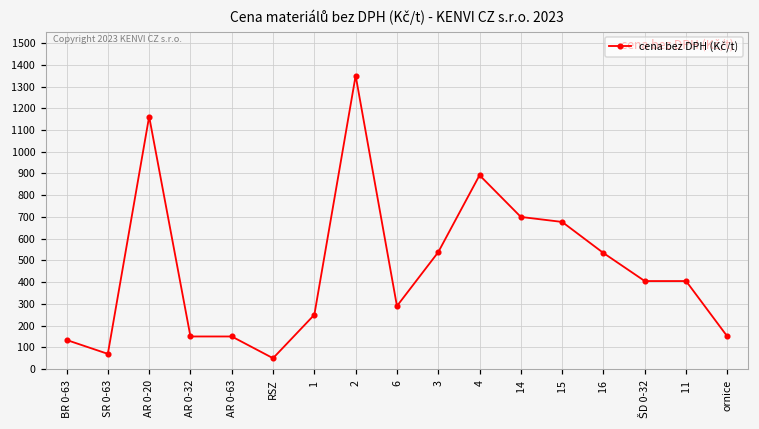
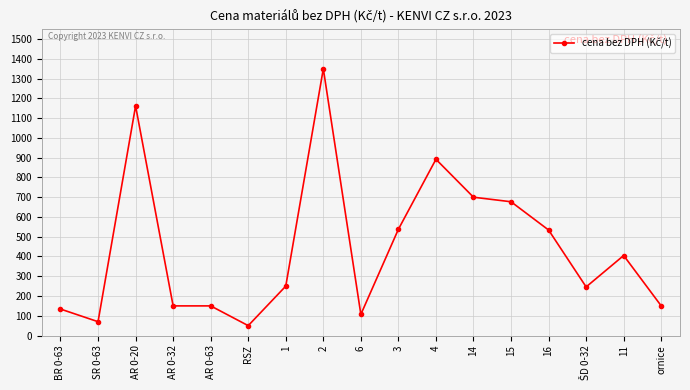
6: 290 -> 110
ŠD 0-32: 410 -> 250
